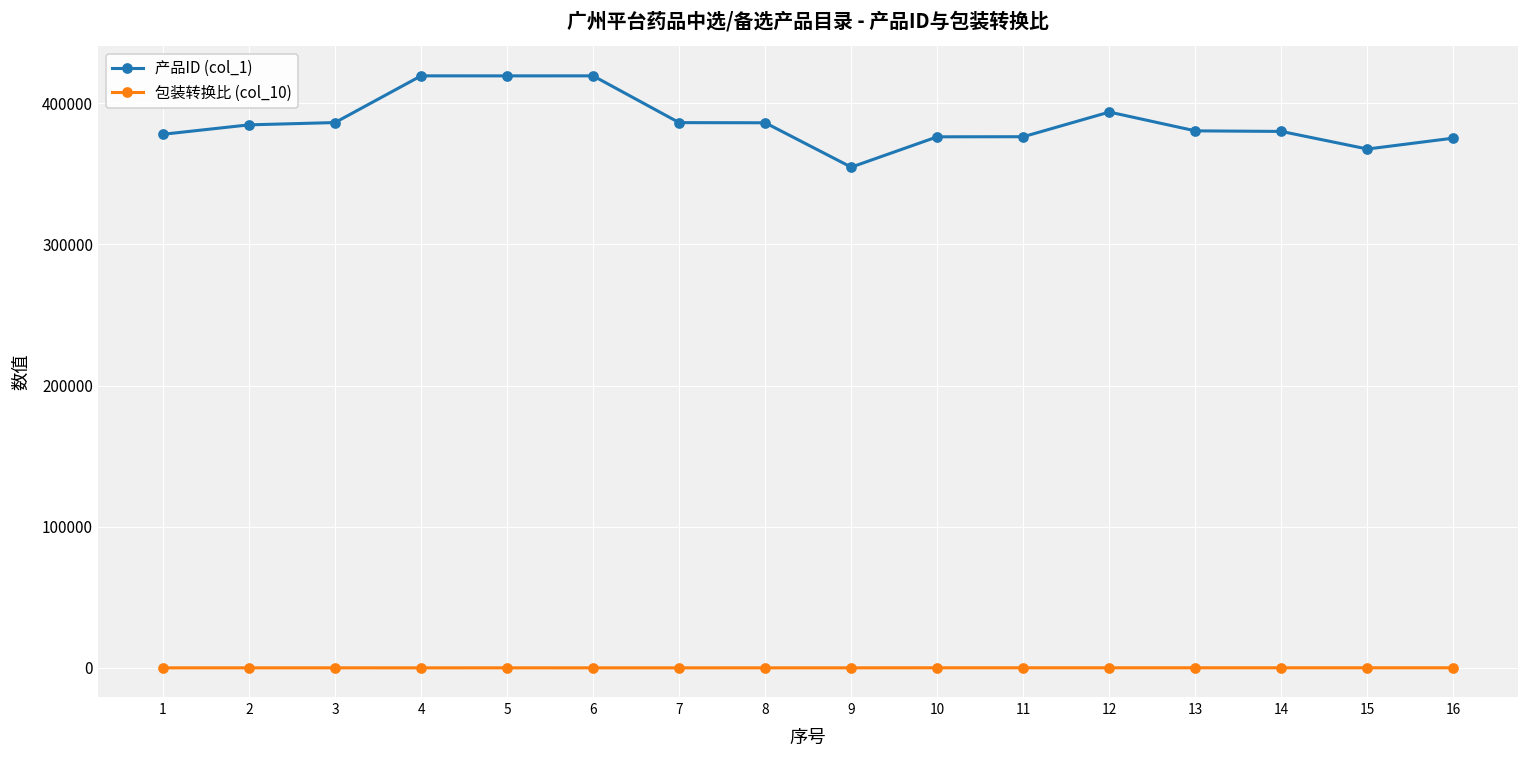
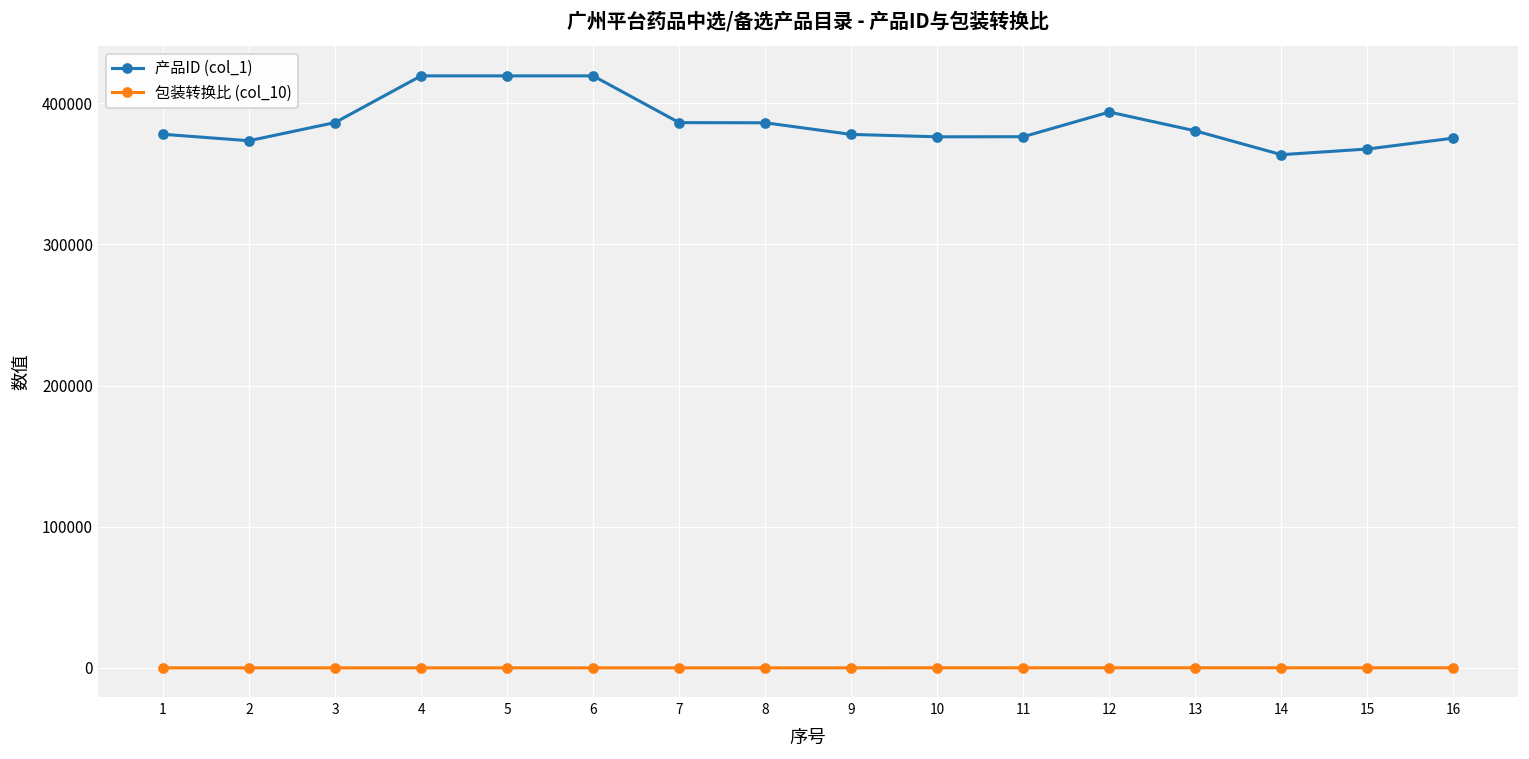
产品ID (col_1), 2: 385000 -> 374000
产品ID (col_1), 9: 355000 -> 378000
产品ID (col_1), 14: 380000 -> 364000
